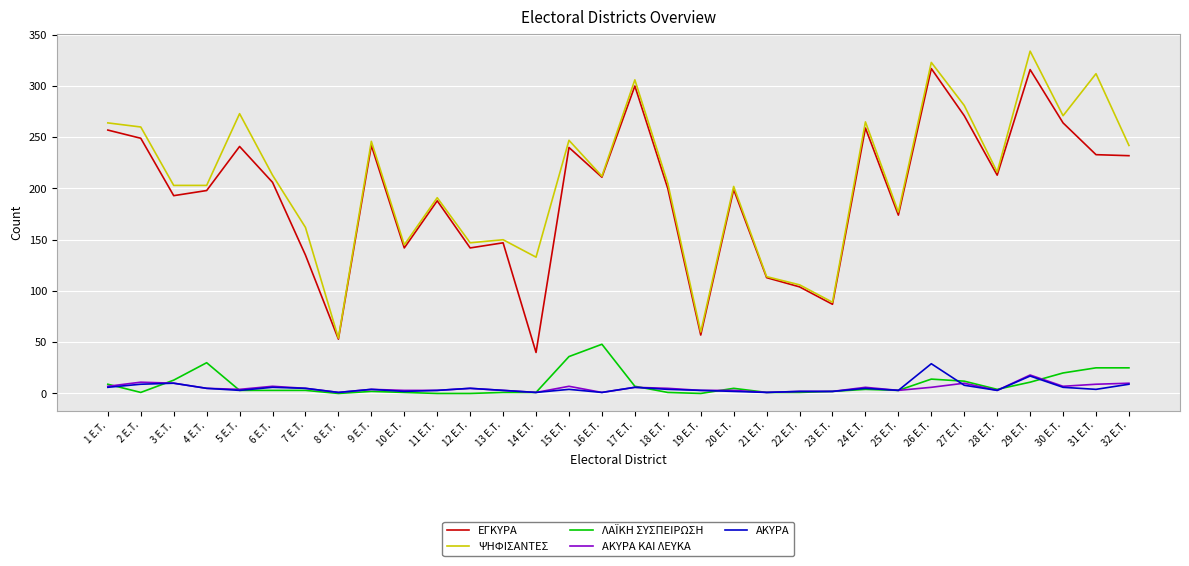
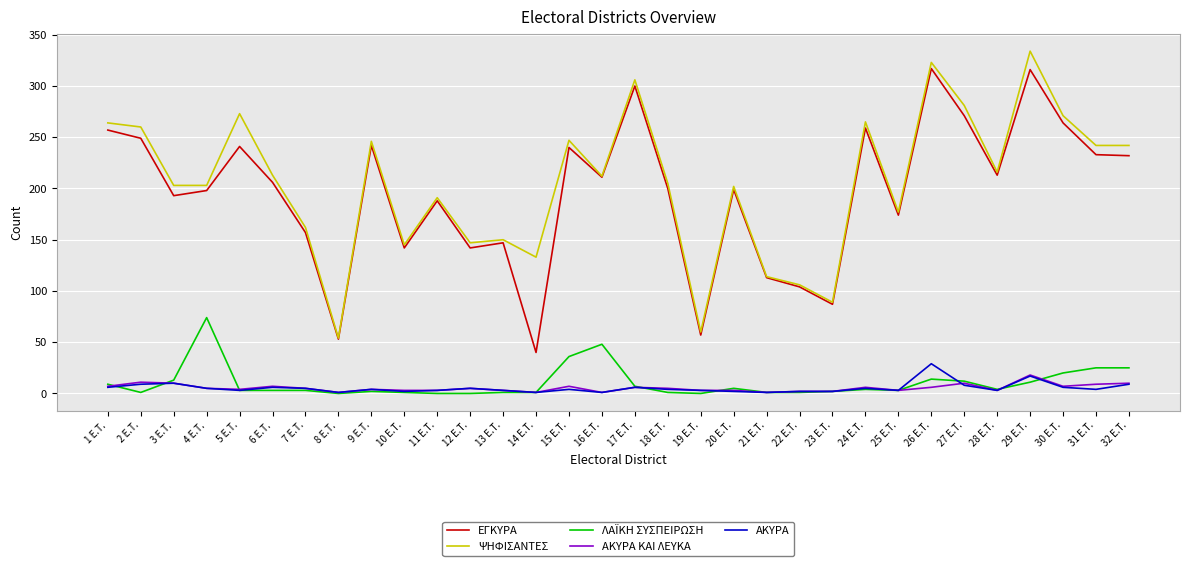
ΛΑΪΚΗ ΣΥΣΠΕΙΡΩΣΗ, 4 E.T.: 30 -> 74
ΕΓΚΥΡΑ, 7 E.T.: 135 -> 157
ΨΗΦΙΣΑΝΤΕΣ, 31 E.T.: 312 -> 242
